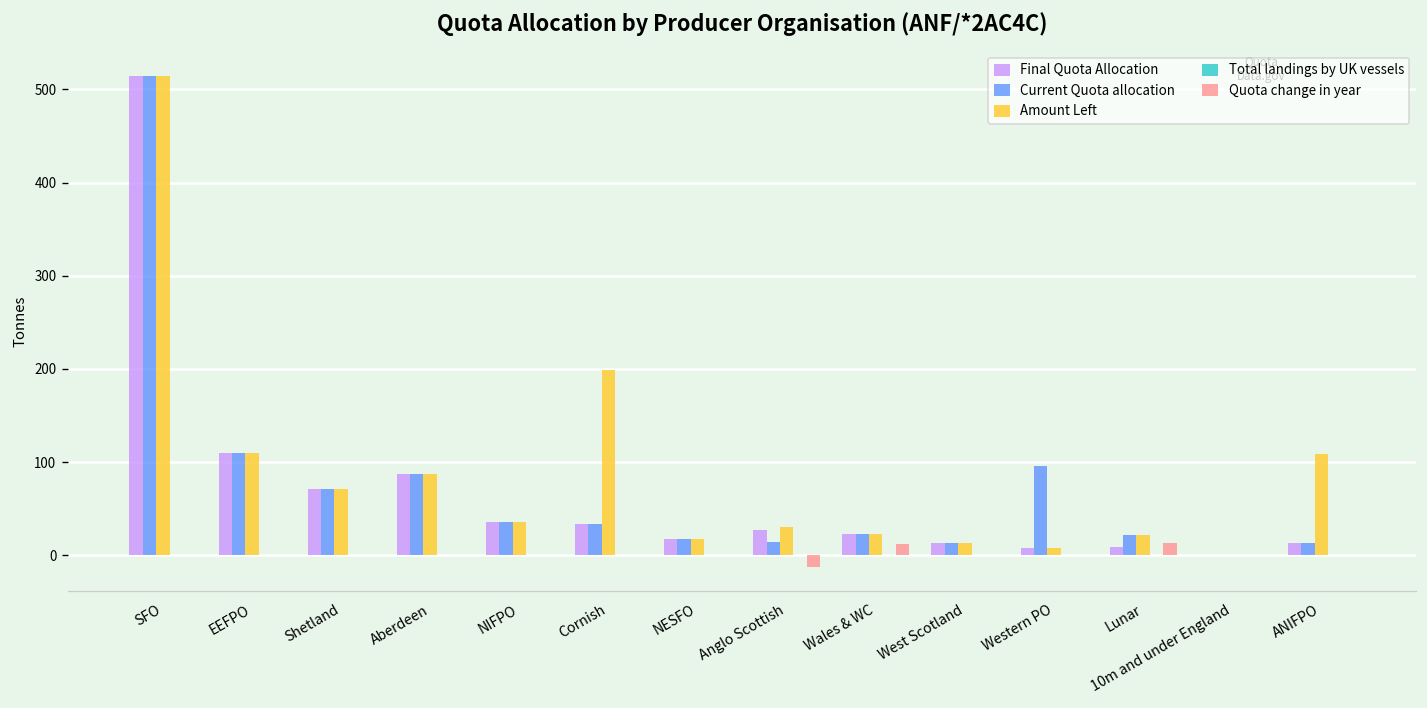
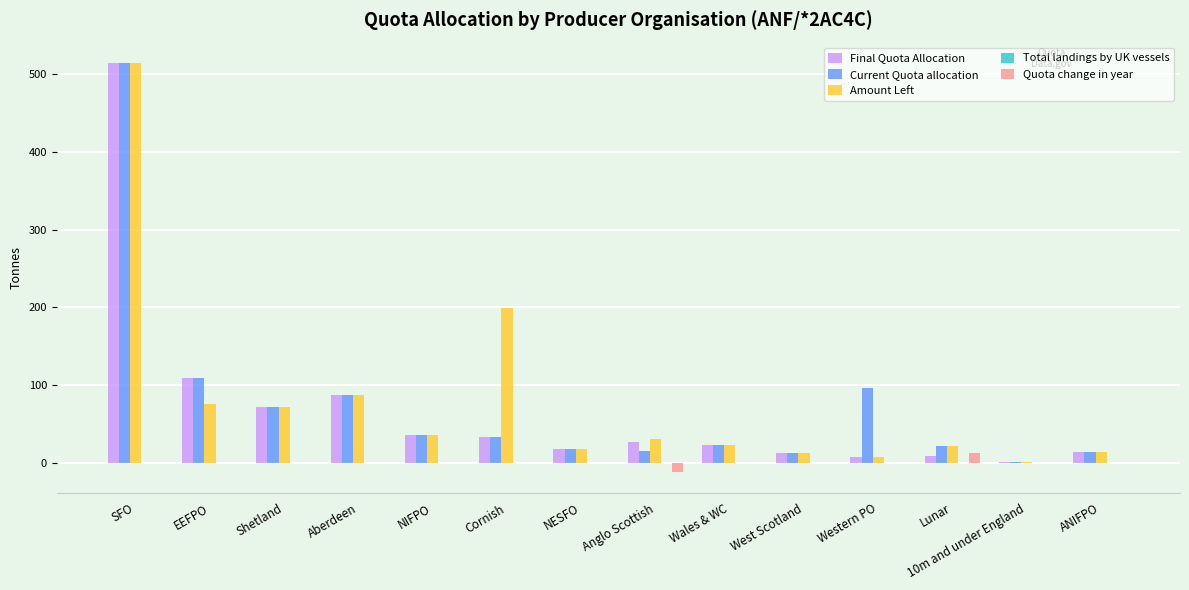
Amount Left, EEFPO: 110 -> 80
Quota change in year, Wales & WC: 10 -> 0
Amount Left, ANIFPO: 110 -> 10
